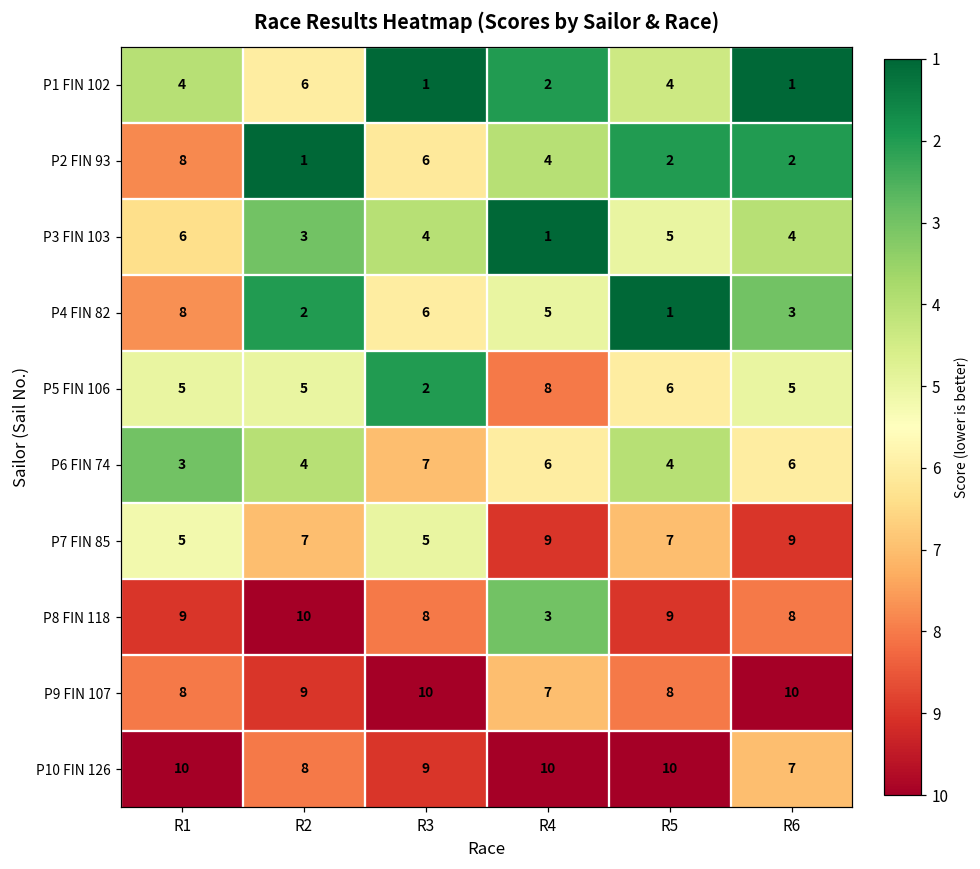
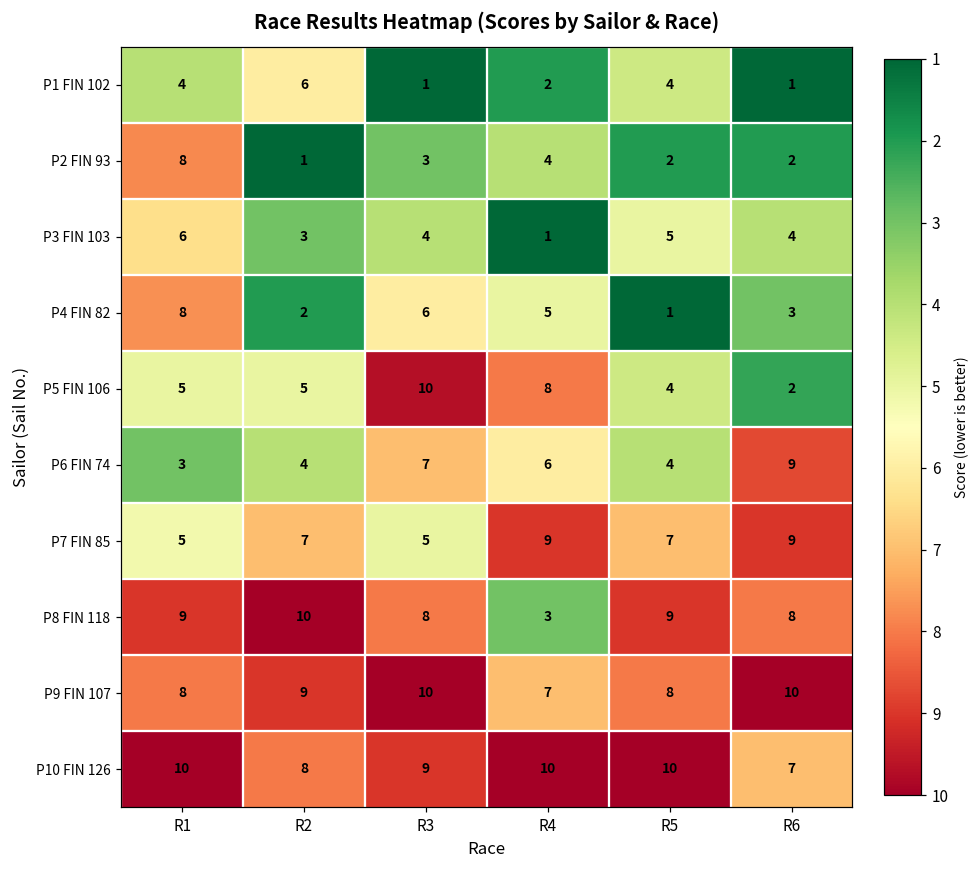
P2 FIN 93, R3: 6 -> 3
P5 FIN 106, R3: 2 -> 10
P5 FIN 106, R5: 6 -> 4
P5 FIN 106, R6: 5 -> 2
P6 FIN 74, R6: 6 -> 9
